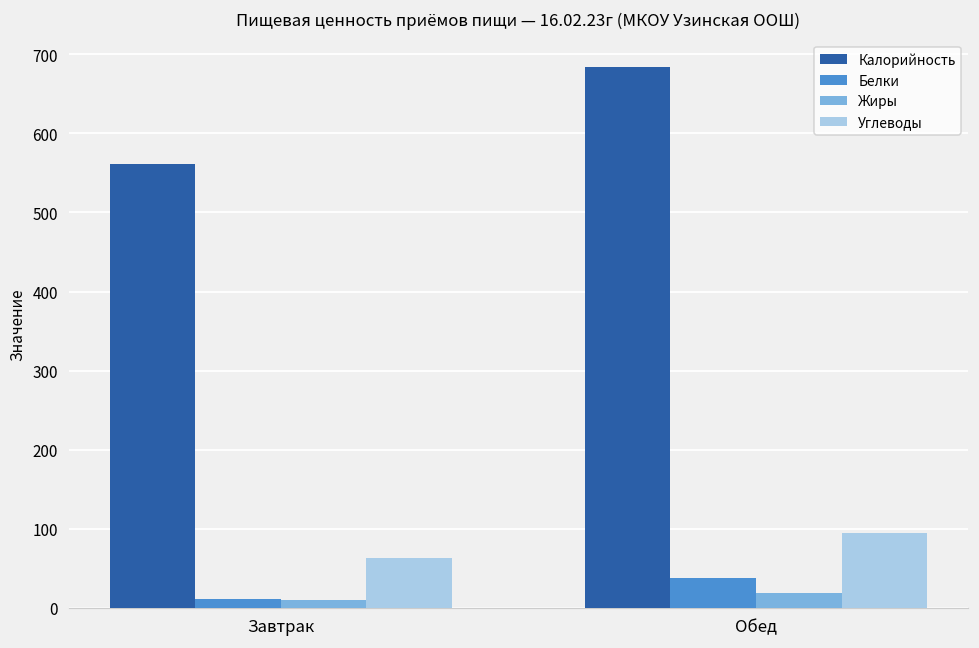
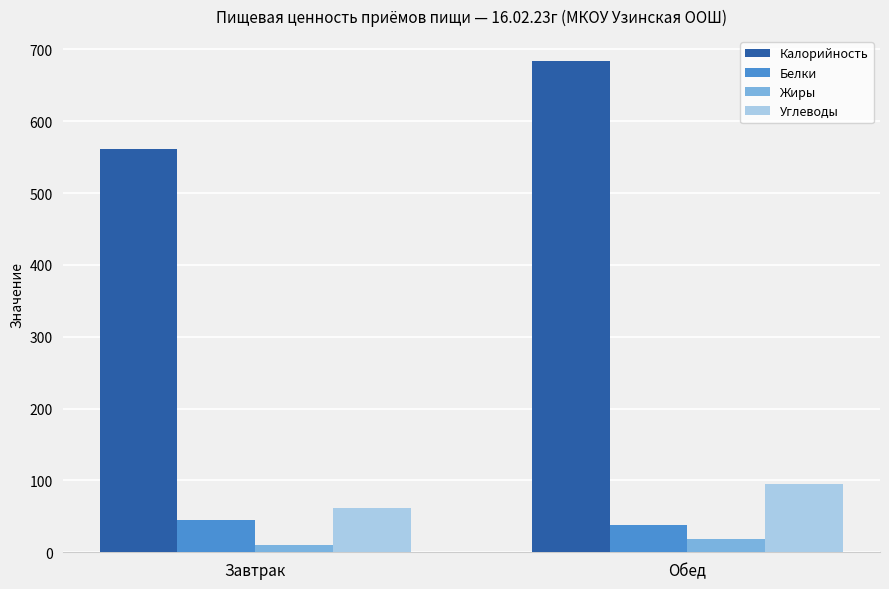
Белки, Завтрак: 10 -> 40
